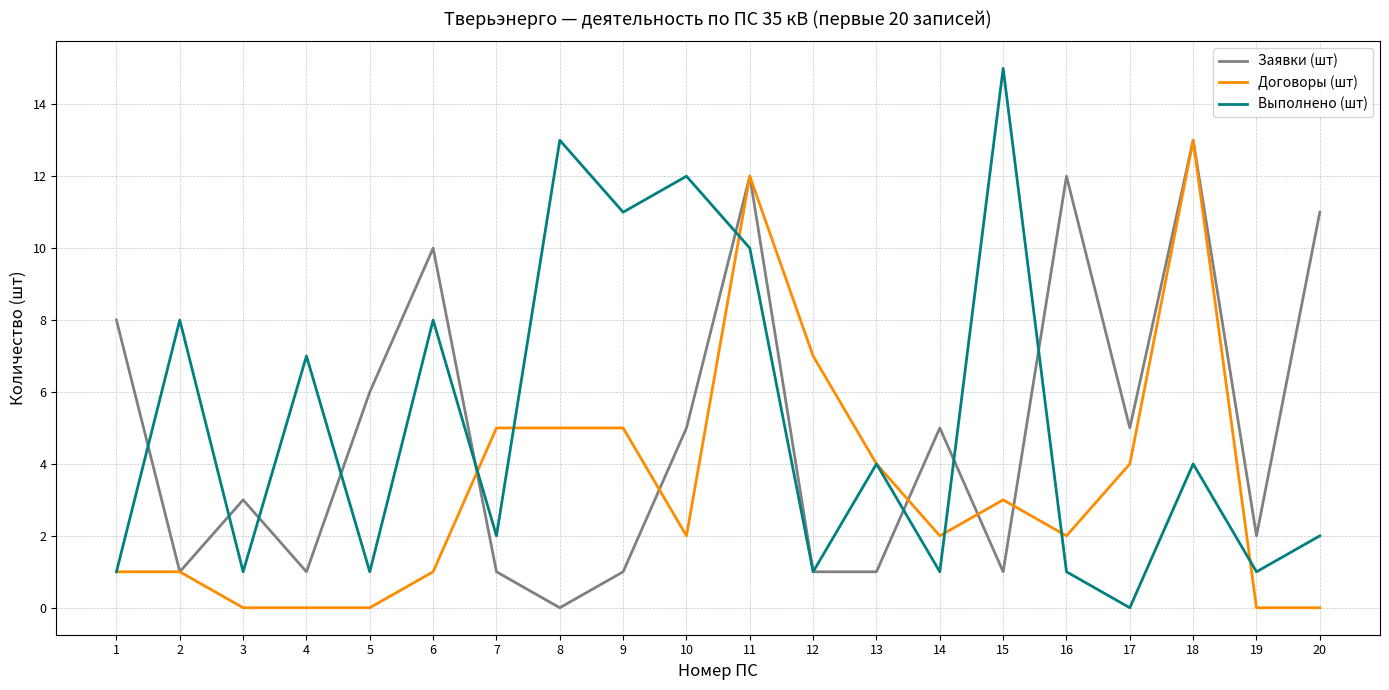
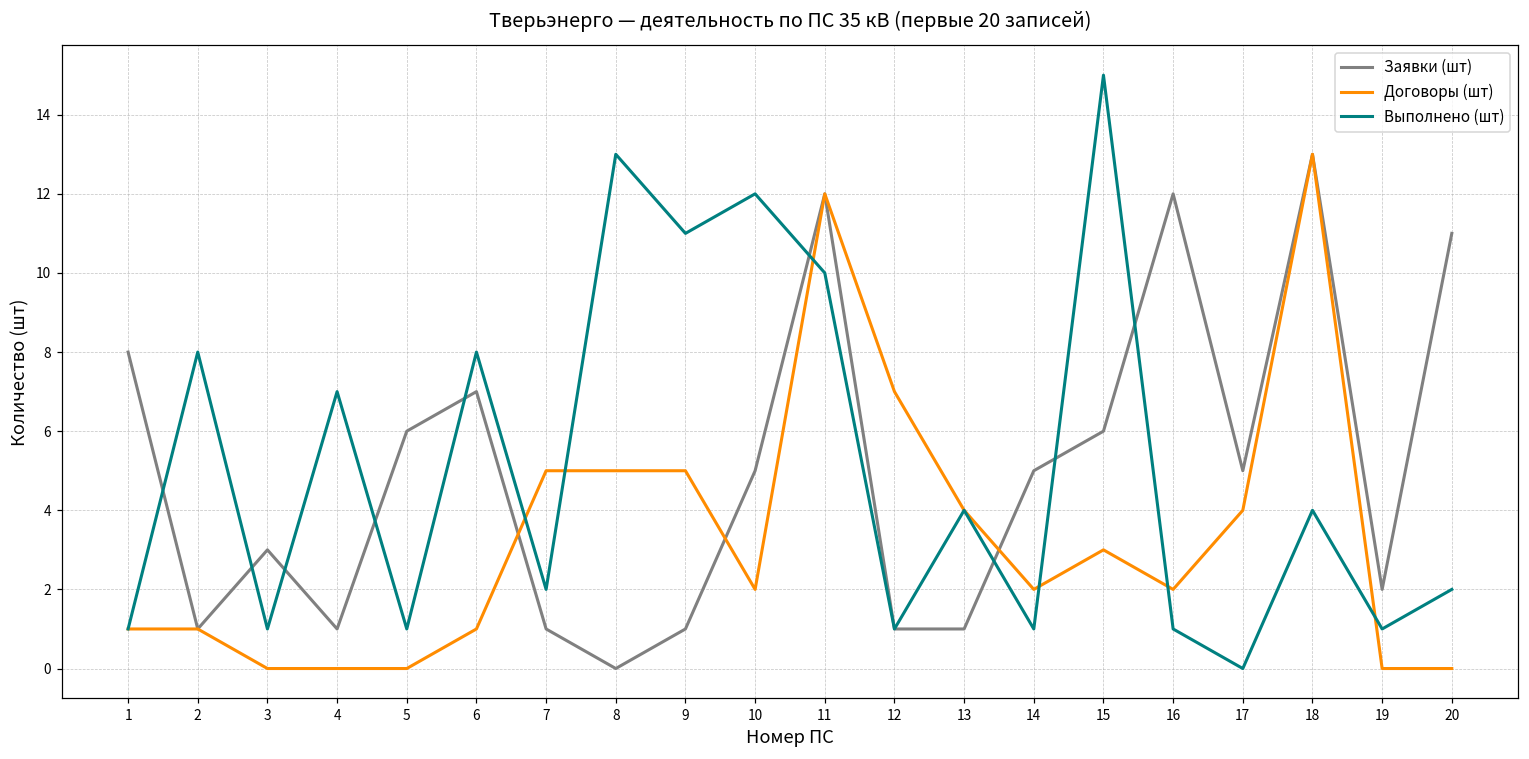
Заявки (шт), 6: 10 -> 7
Заявки (шт), 15: 1 -> 6
